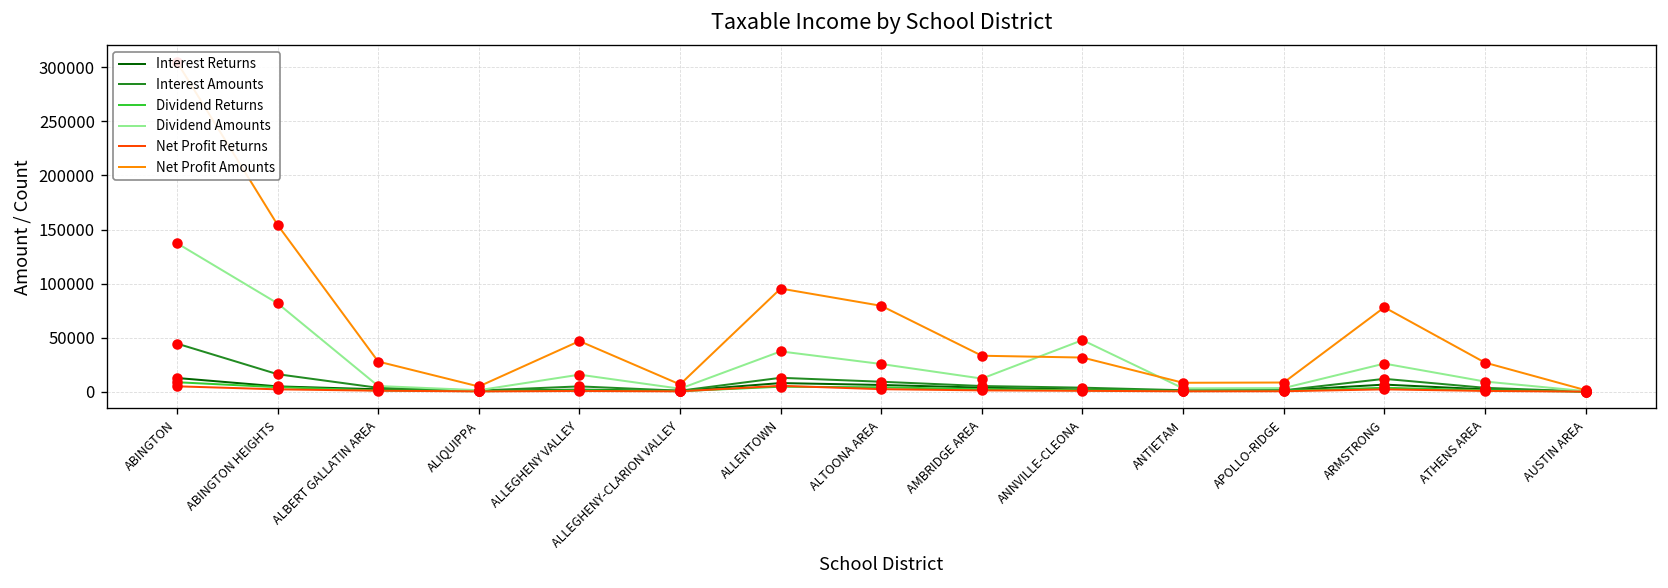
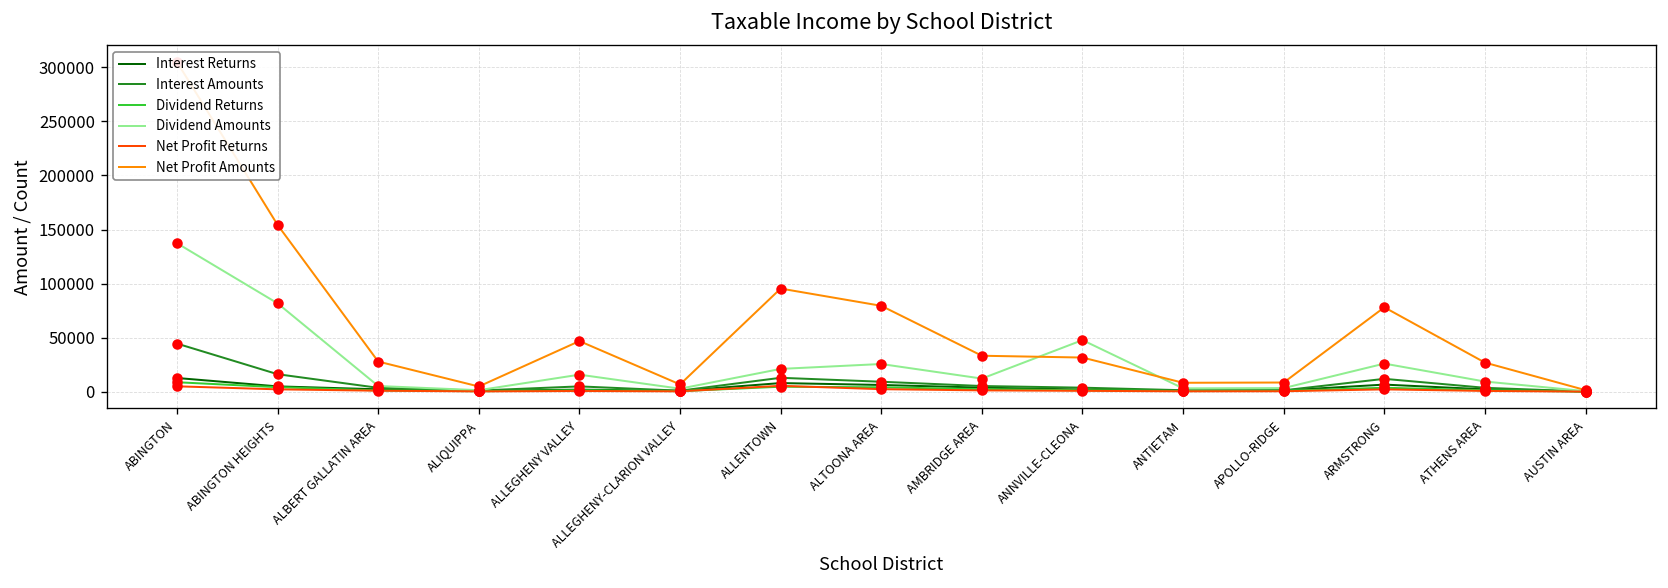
Dividend Amounts, ALLENTOWN: 40000 -> 20000
